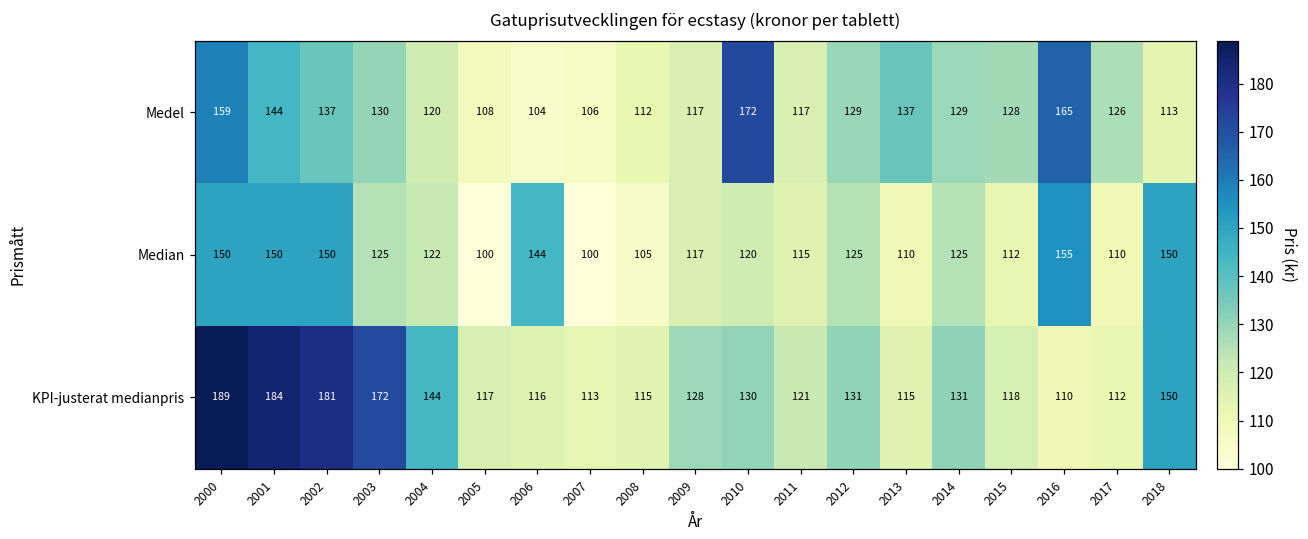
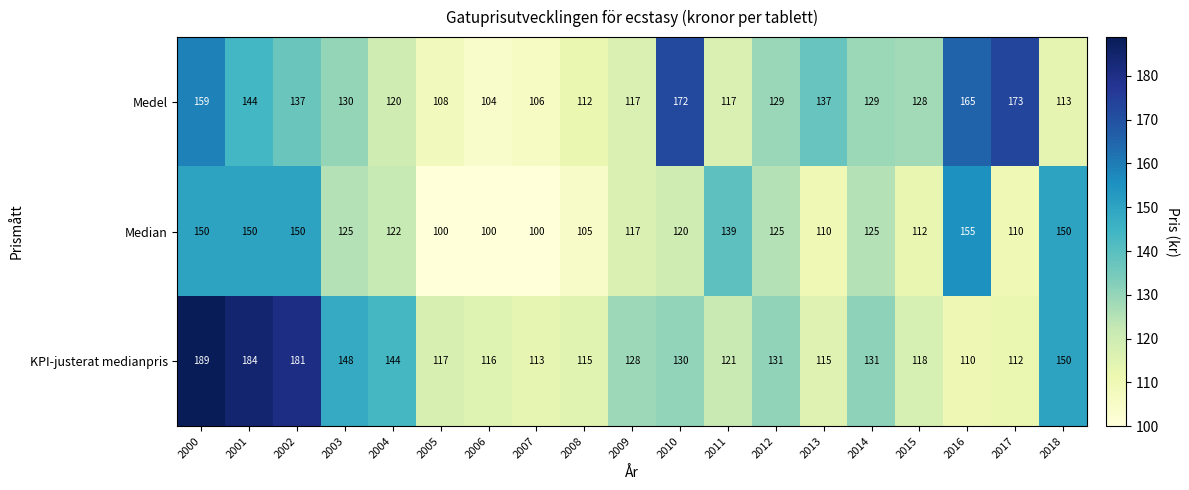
Medel, 2017: 126 -> 173
Median, 2006: 144 -> 100
Median, 2011: 115 -> 139
KPI-justerat medianpris, 2003: 172 -> 148
